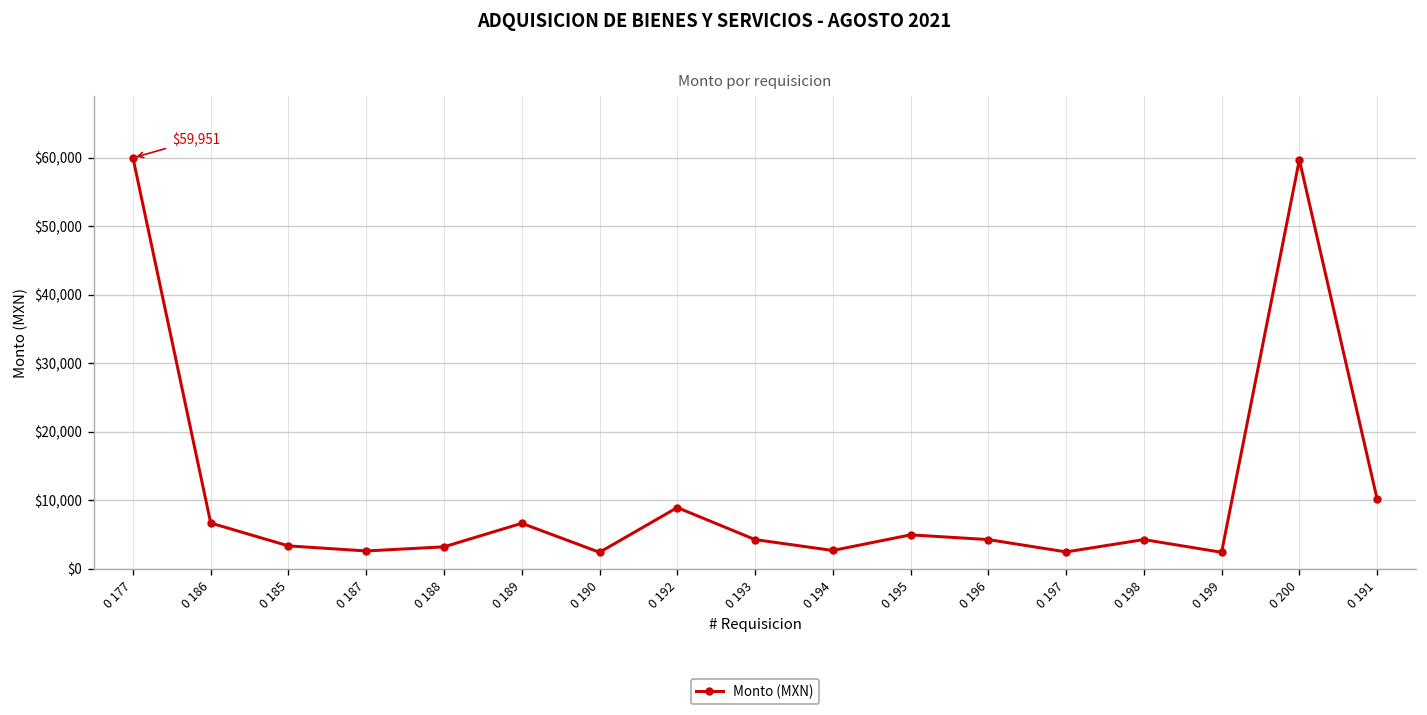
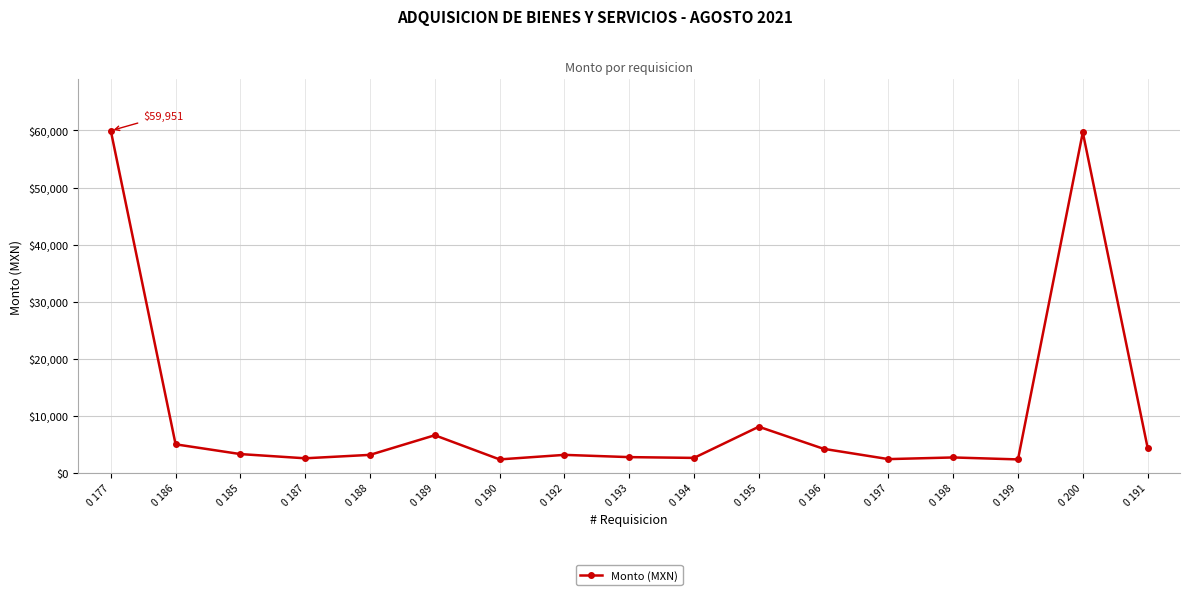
0 186: $7,000 -> $5,000
0 192: $9,000 -> $3,000
0 193: $4,000 -> $3,000
0 195: $5,000 -> $8,000
0 198: $4,000 -> $3,000
0 191: $10,000 -> $4,000
